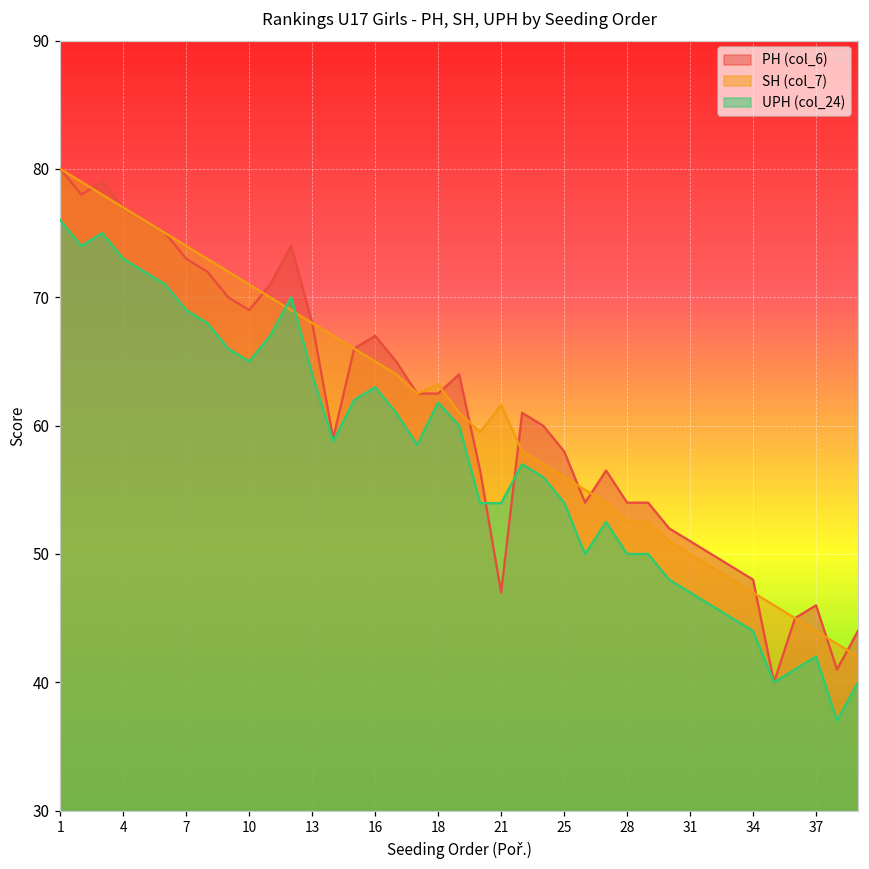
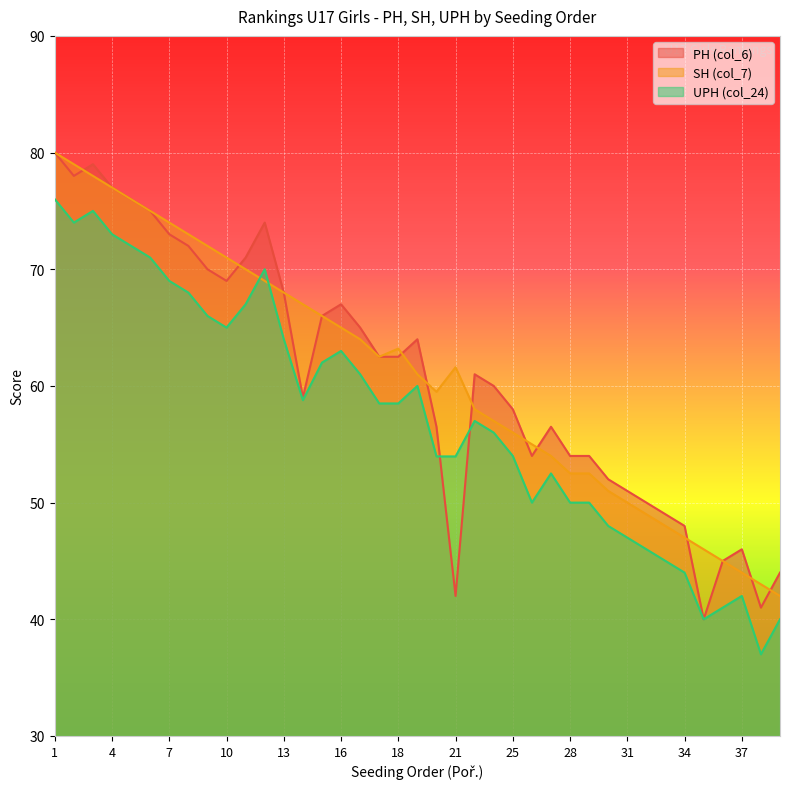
UPH (col_24), 18: 61.8 -> 58.5
PH (col_6), 21: 47 -> 42
